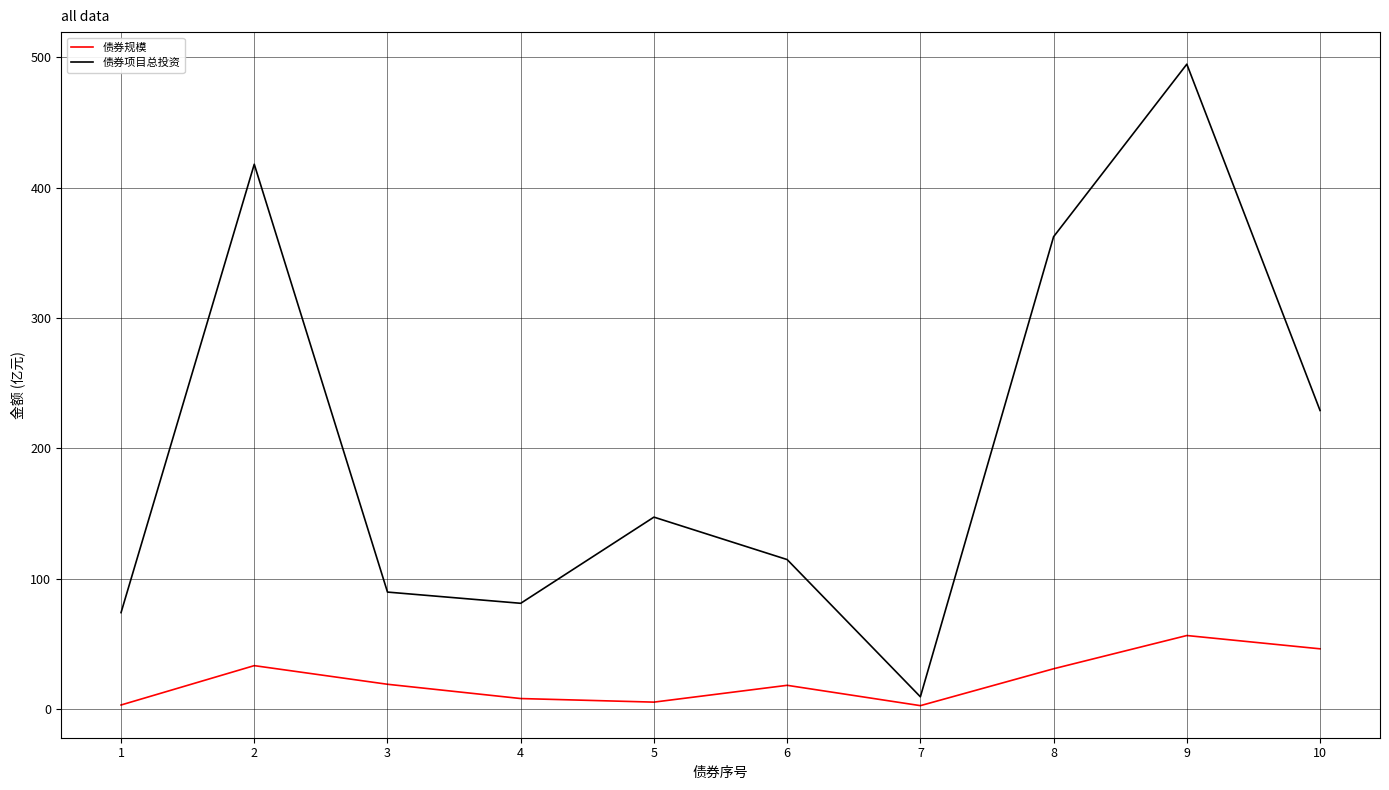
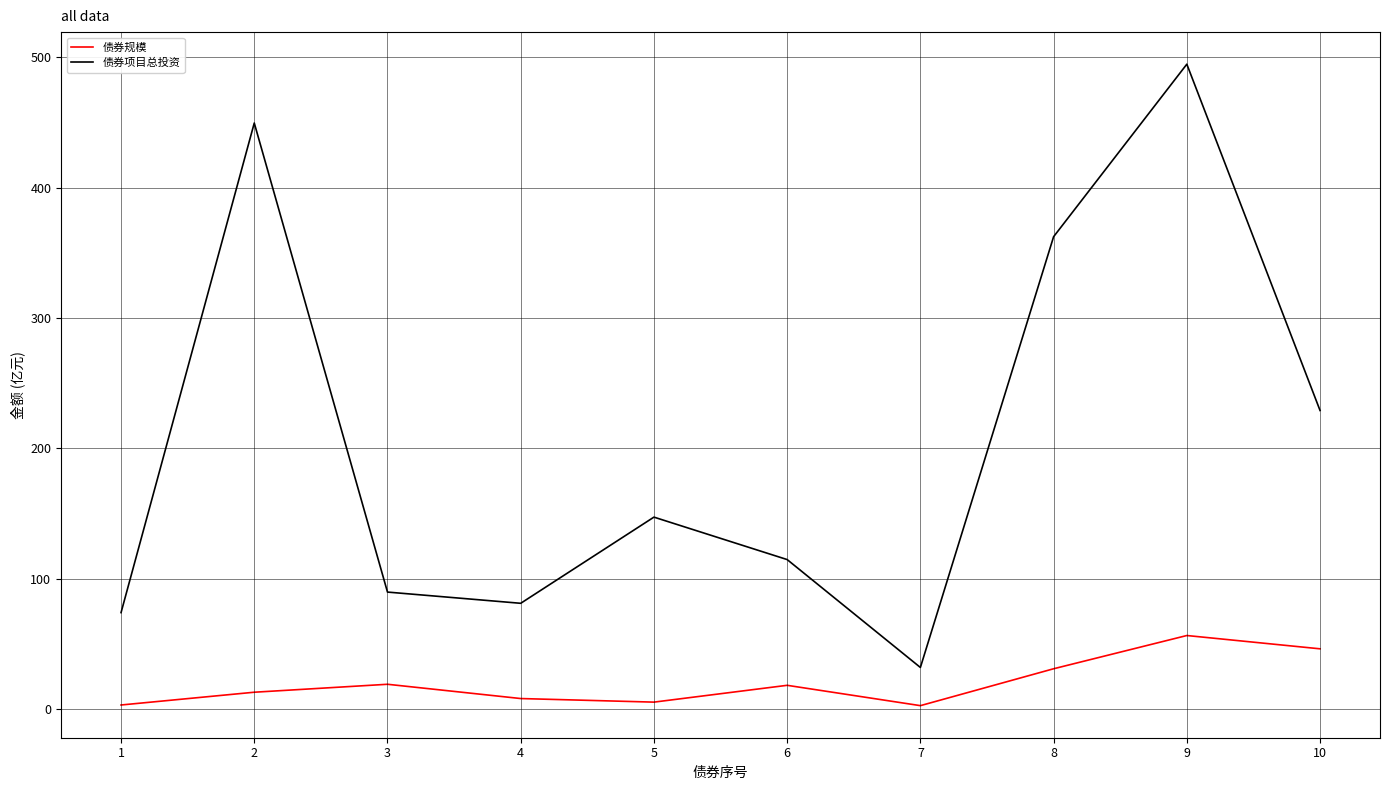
债券规模, 2: 33 -> 13
债券项目总投资, 2: 418 -> 450
债券项目总投资, 7: 10 -> 32
